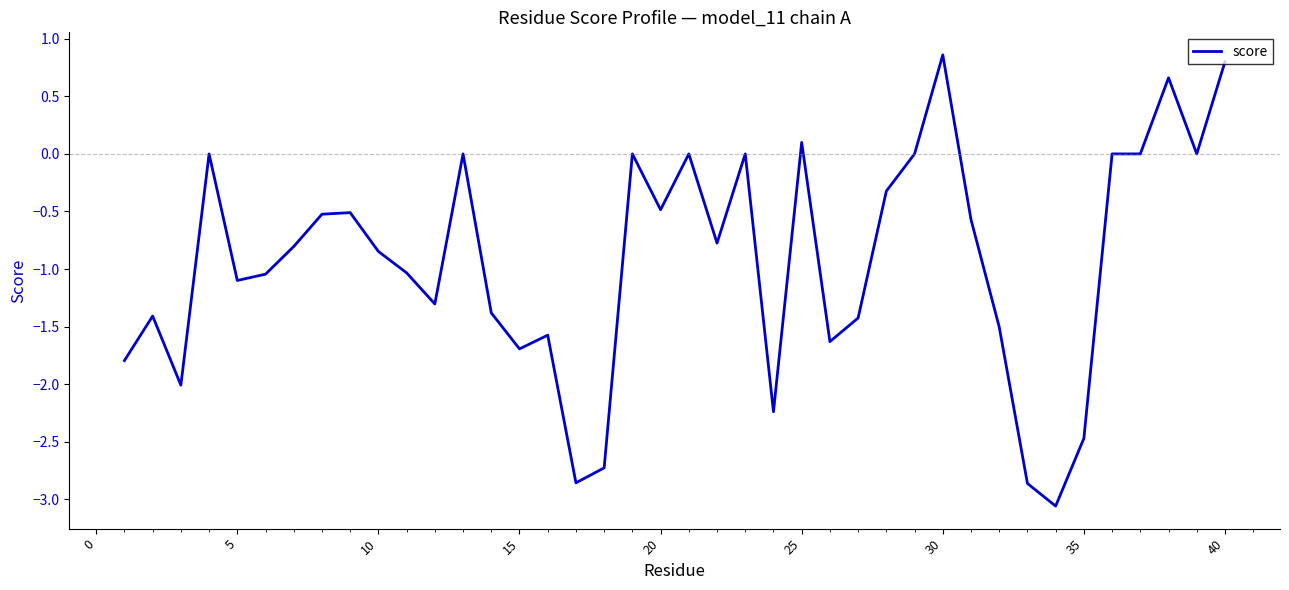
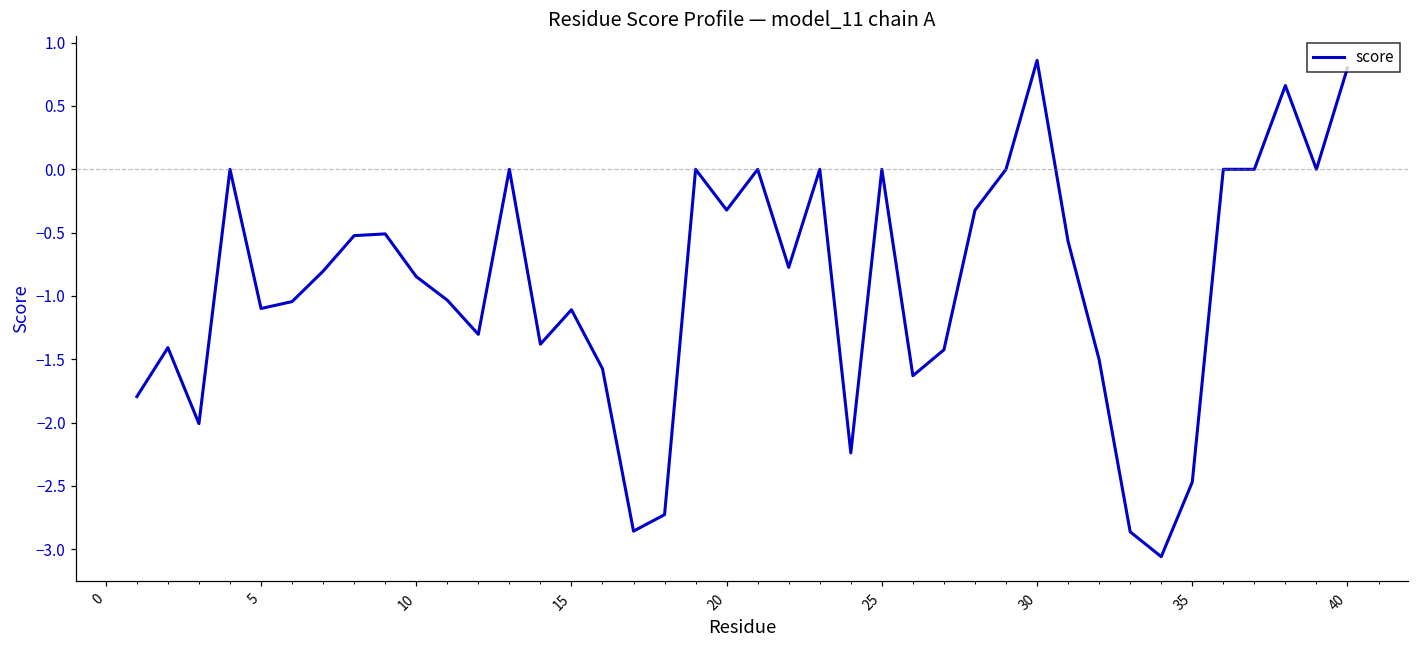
15: -1.69 -> -1.11
20: -0.49 -> -0.32
25: 0.1 -> 0.0
